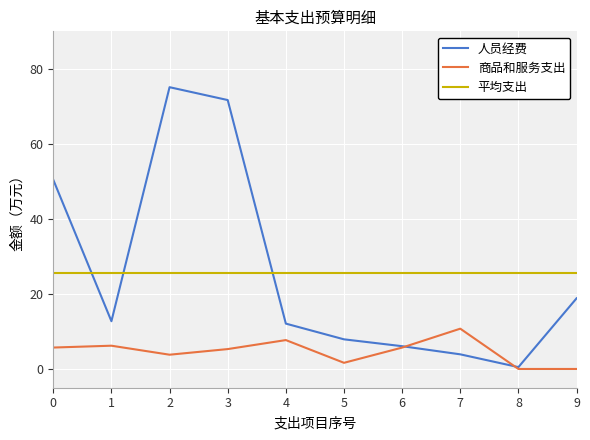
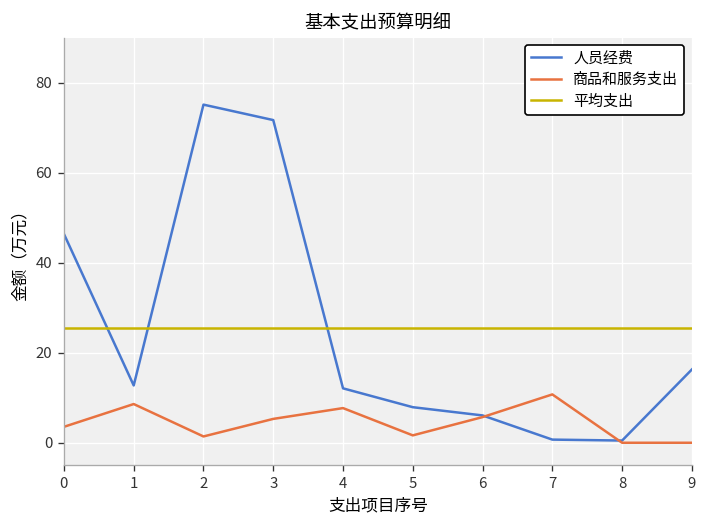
人员经费, 0: 50 -> 46
商品和服务支出, 0: 6 -> 4
商品和服务支出, 1: 6 -> 9
商品和服务支出, 2: 4 -> 1
人员经费, 7: 4 -> 1
人员经费, 9: 19 -> 16
